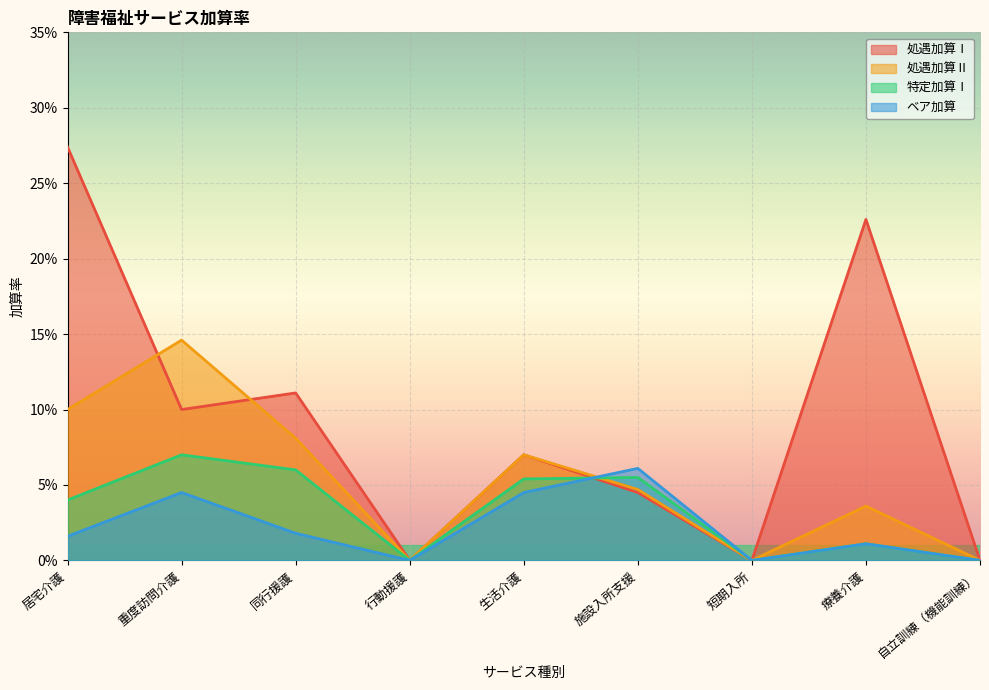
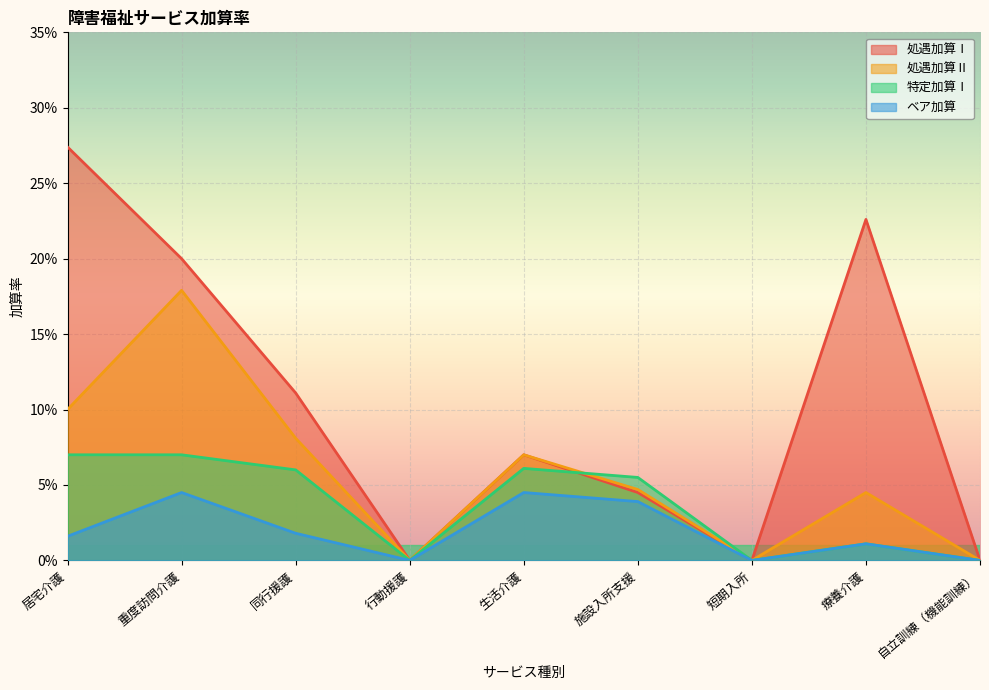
特定加算Ⅰ, 居宅介護: 4.0% -> 7.0%
処遇加算Ⅰ, 重度訪問介護: 10.0% -> 20.0%
処遇加算Ⅱ, 重度訪問介護: 14.6% -> 17.9%
特定加算Ⅰ, 生活介護: 5.4% -> 6.1%
ベア加算, 施設入所支援: 6.1% -> 3.9%
処遇加算Ⅱ, 療養介護: 3.6% -> 4.5%
